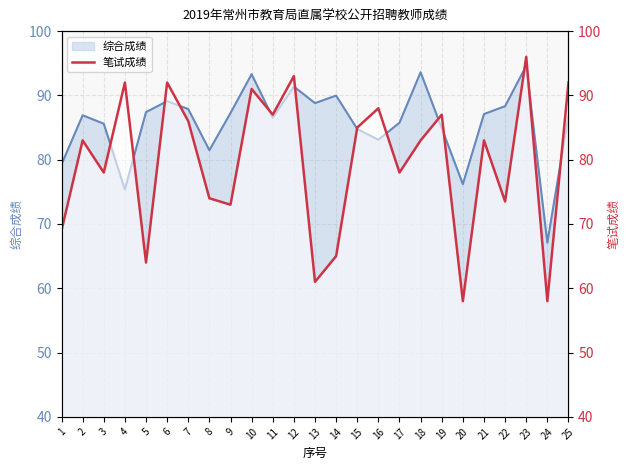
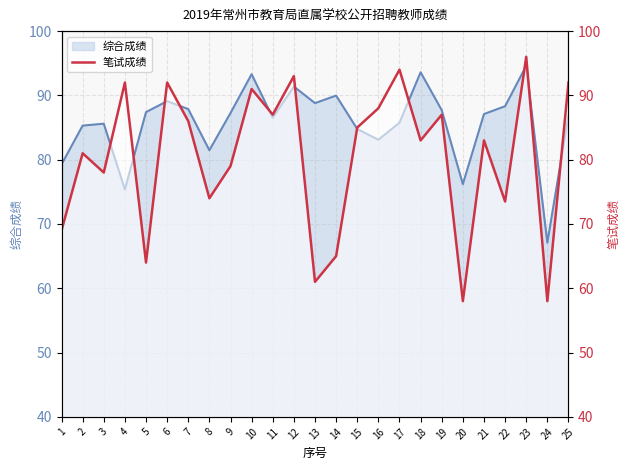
综合成绩, 2: 87 -> 85
综合成绩, 19: 85 -> 88
笔试成绩, 2: 83 -> 81
笔试成绩, 9: 73 -> 79
笔试成绩, 17: 78 -> 94
